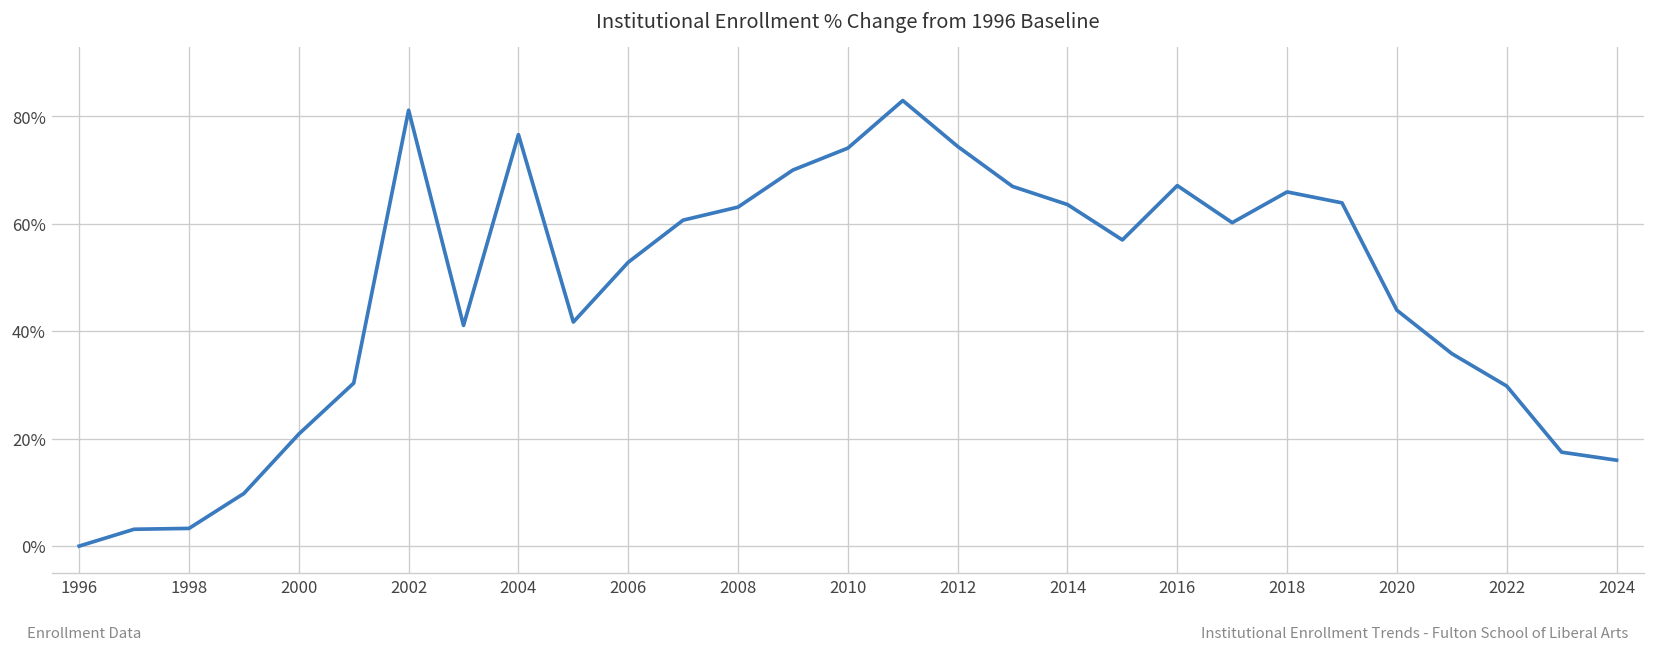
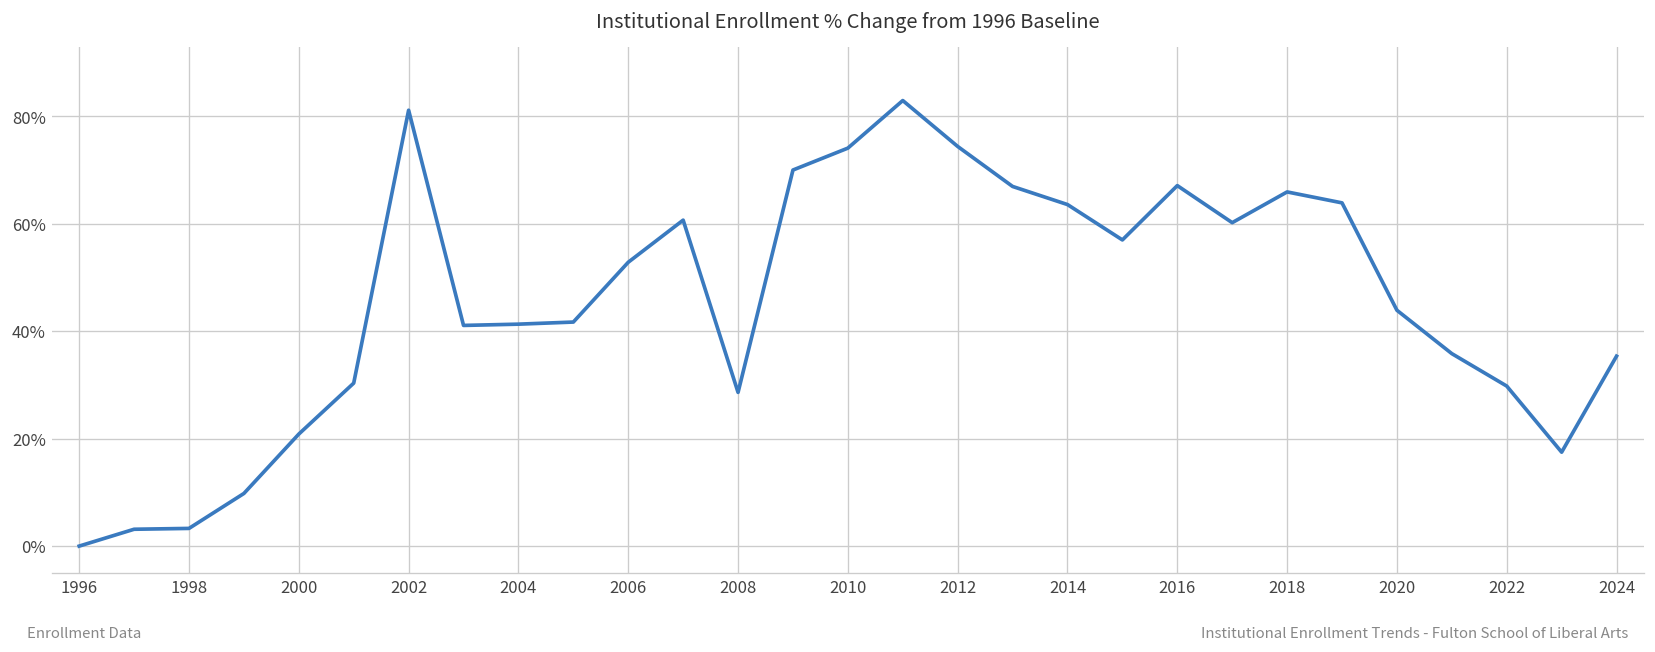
2004: 77% -> 41%
2008: 63% -> 29%
2024: 16% -> 35%
